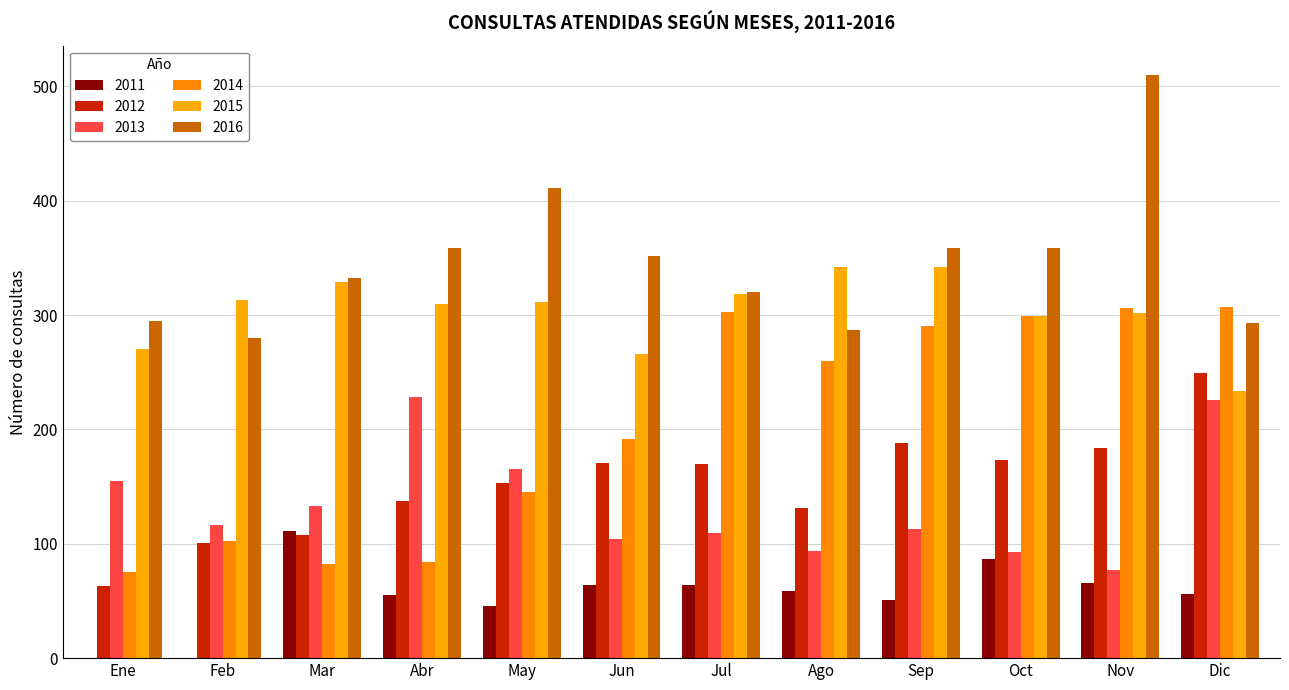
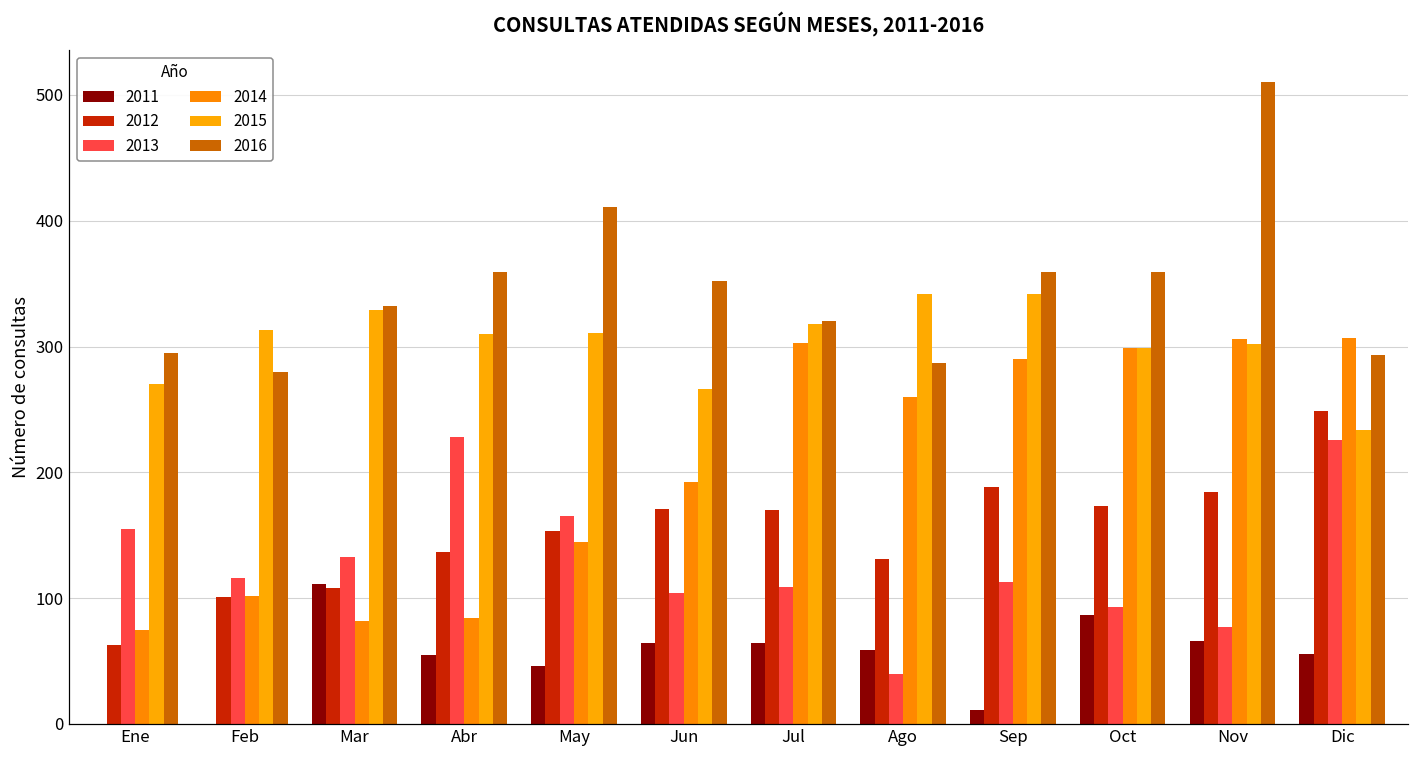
2013, Ago: 94 -> 40
2011, Sep: 51 -> 11
